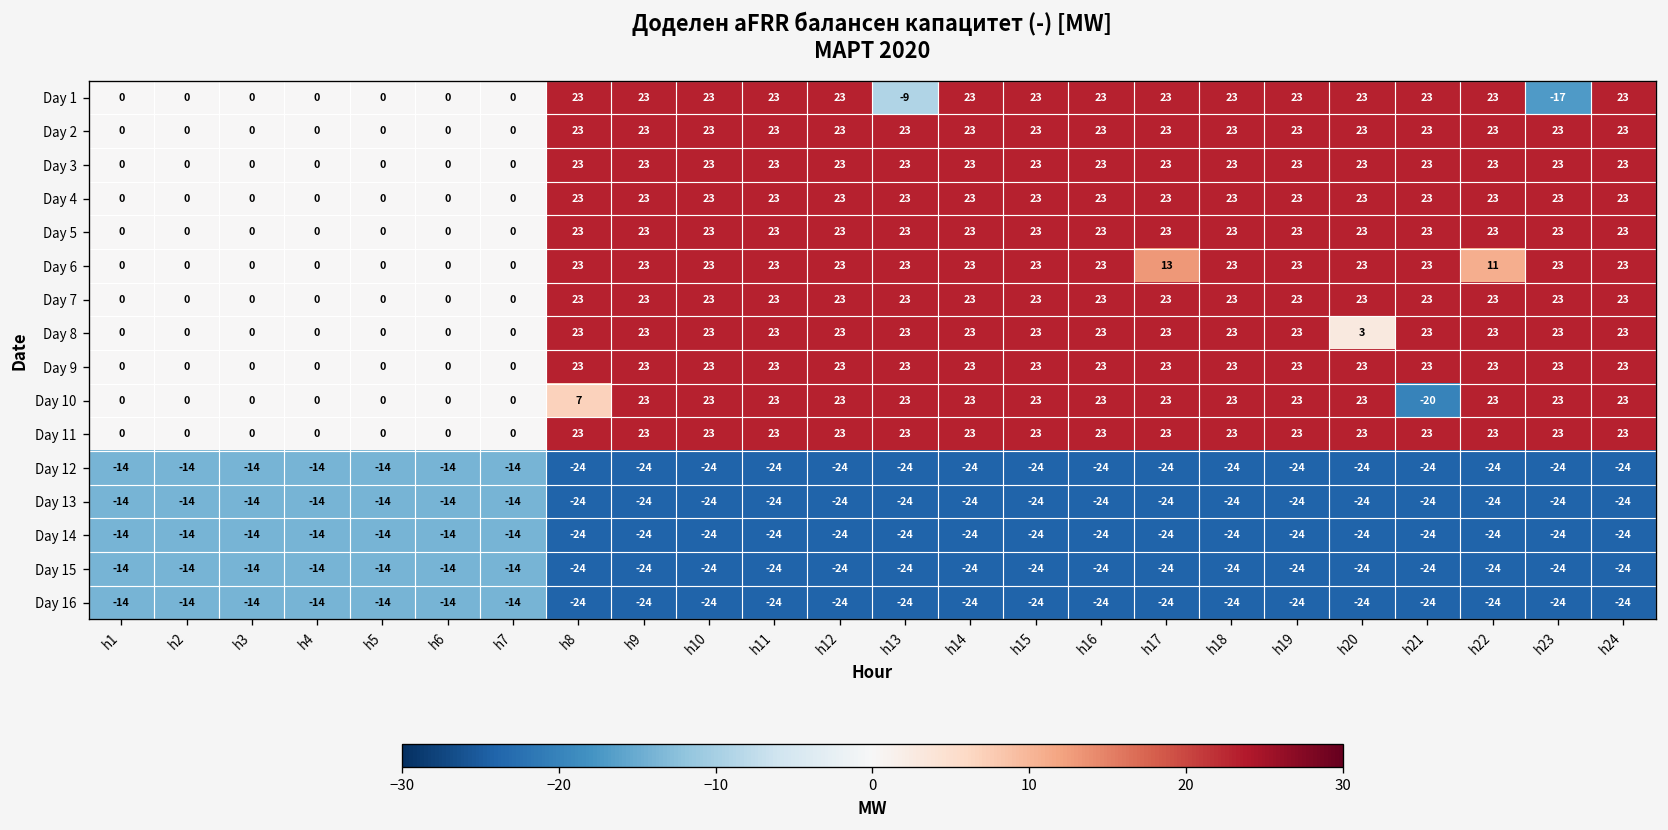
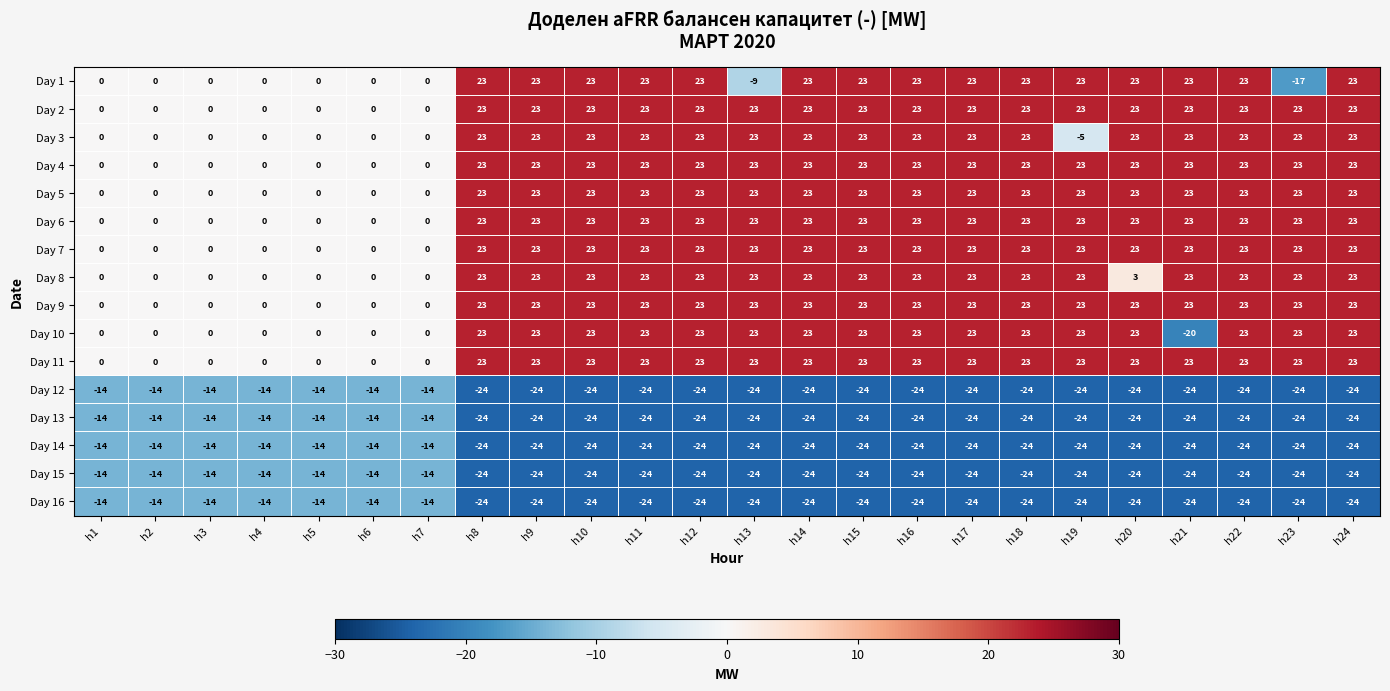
Day 3, h19: 23 -> -5
Day 6, h17: 13 -> 23
Day 6, h22: 11 -> 23
Day 10, h8: 7 -> 23
